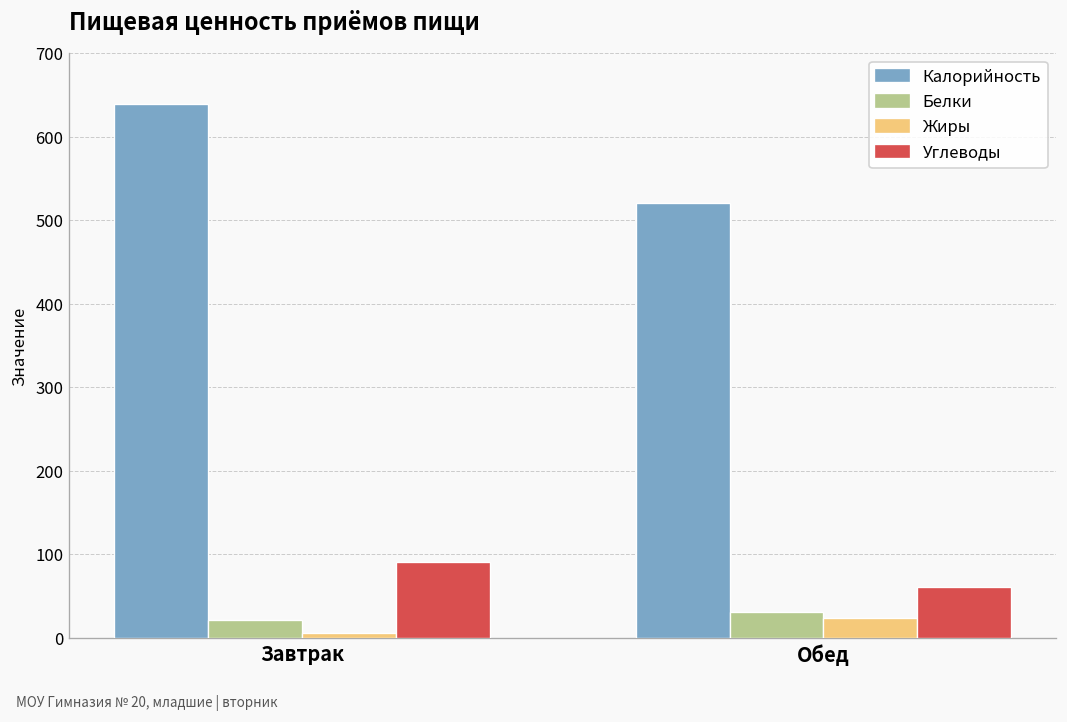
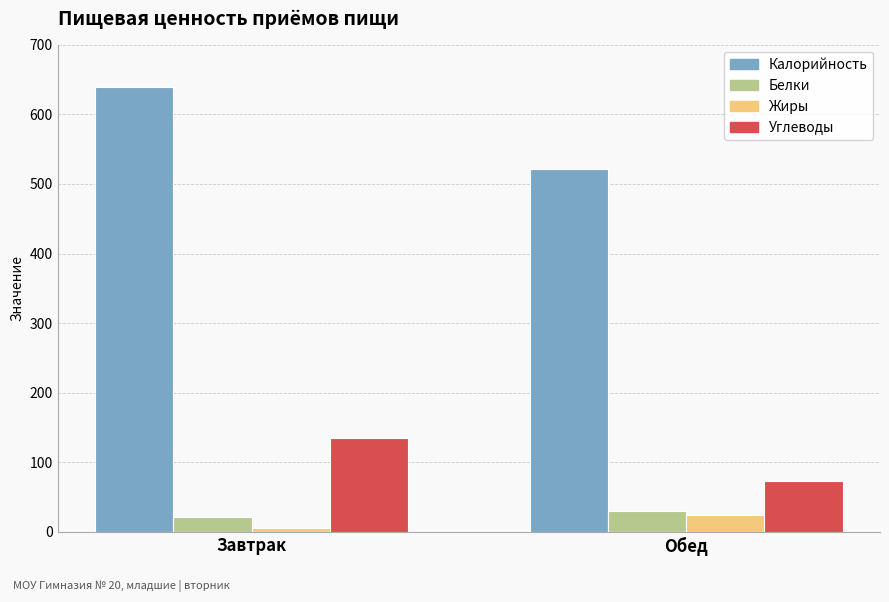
Углеводы, Завтрак: 90 -> 130
Углеводы, Обед: 60 -> 70
